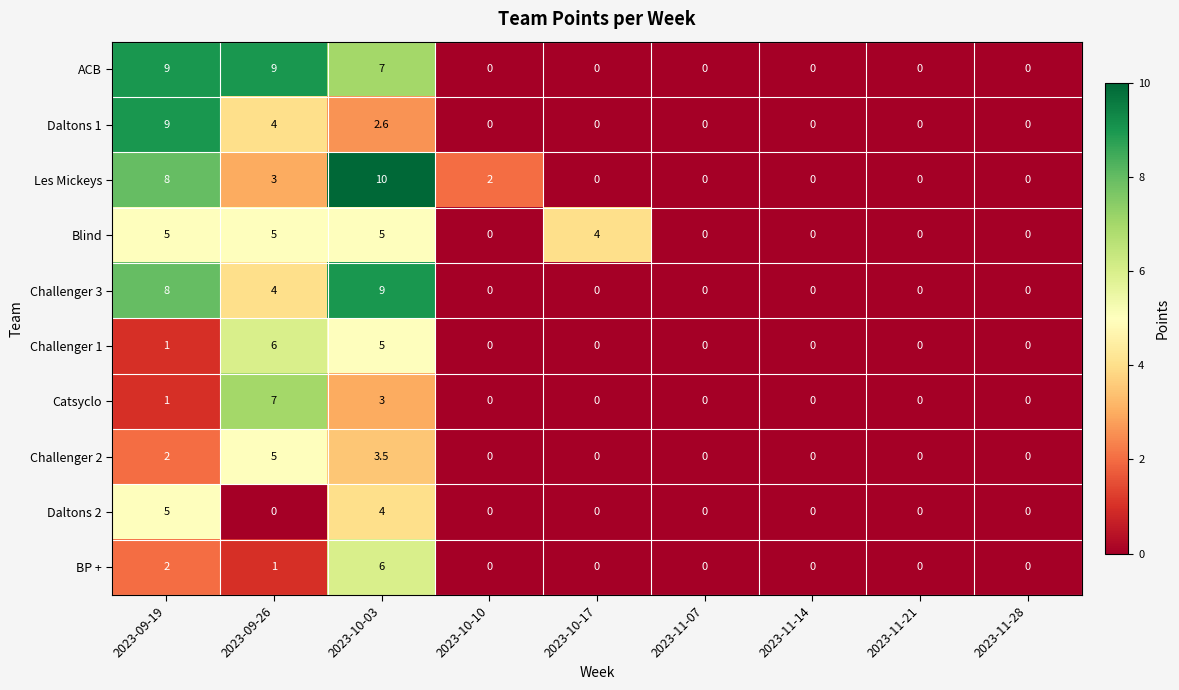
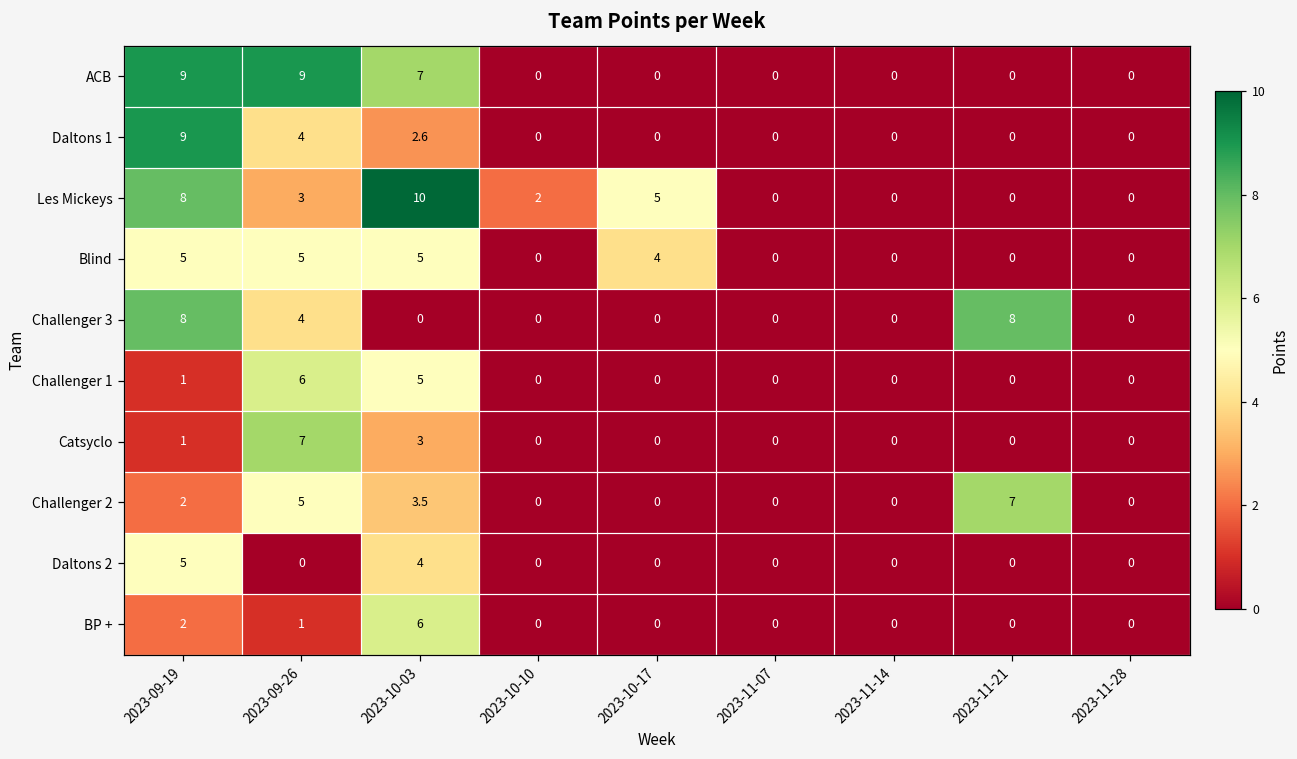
Les Mickeys, 2023-10-17: 0 -> 5
Challenger 3, 2023-10-03: 9 -> 0
Challenger 3, 2023-11-21: 0 -> 8
Challenger 2, 2023-11-21: 0 -> 7
